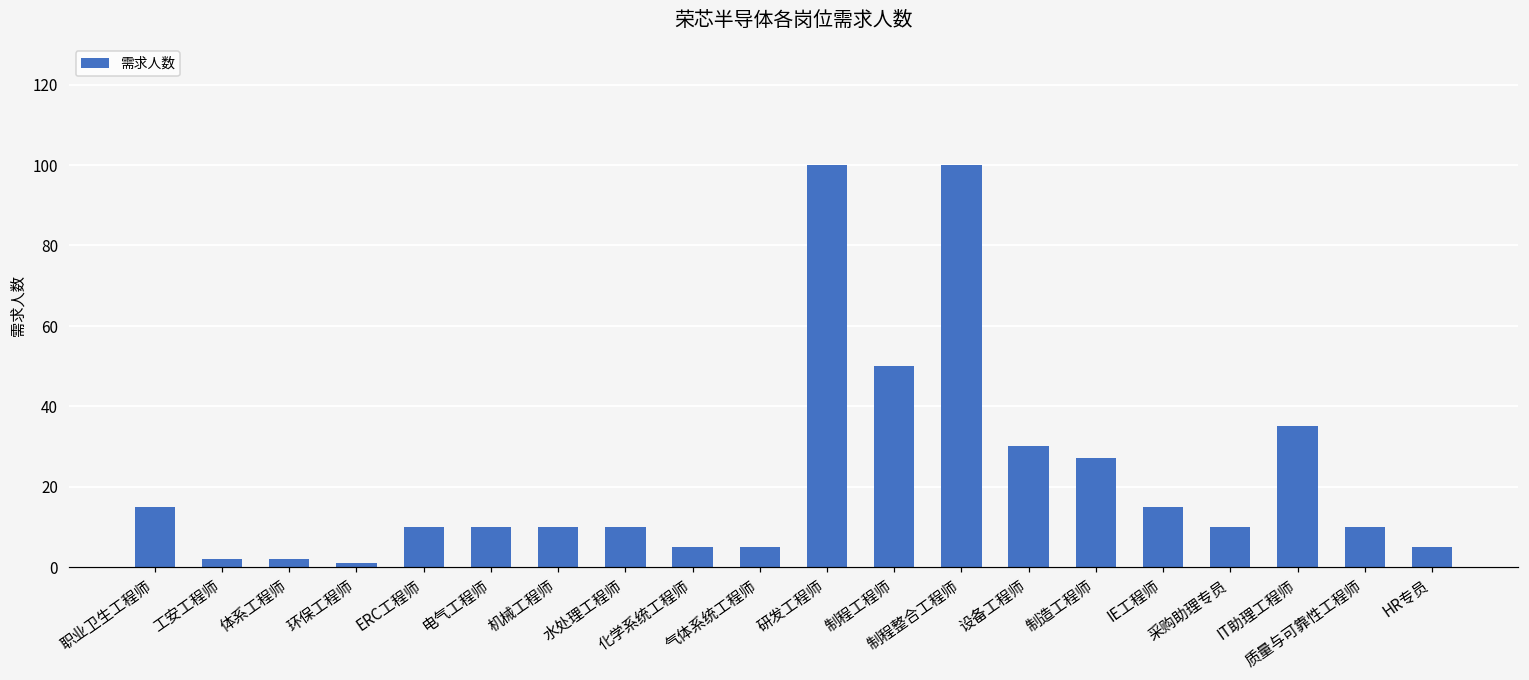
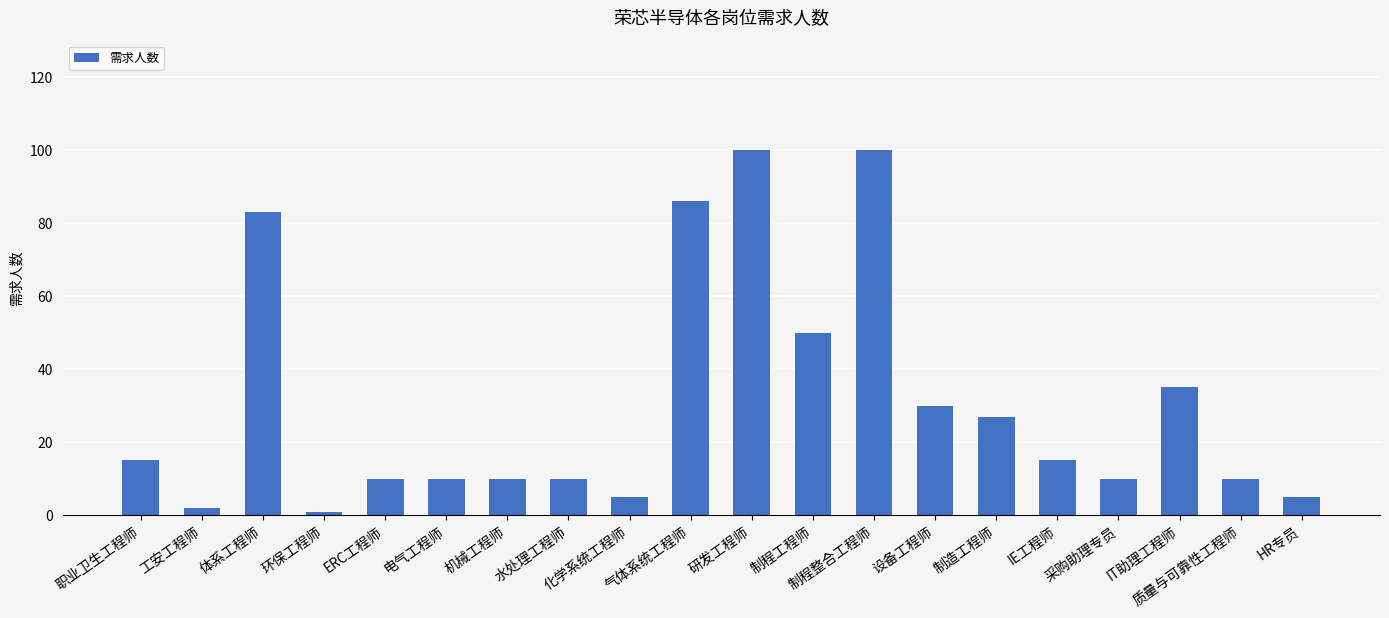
体系工程师: 2 -> 83
气体系统工程师: 5 -> 86
